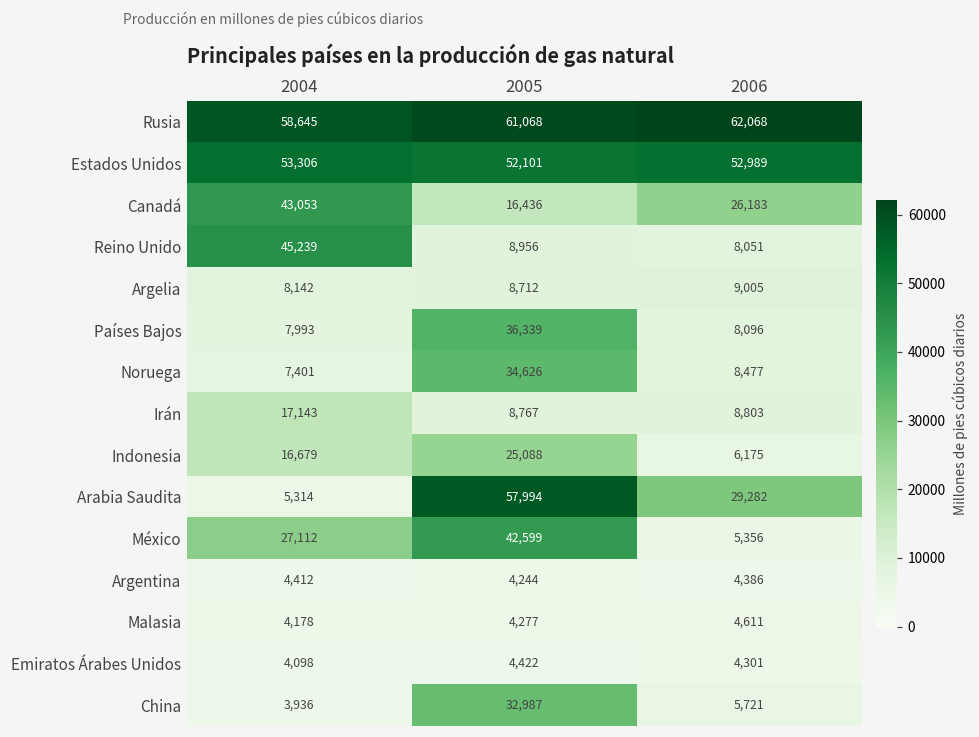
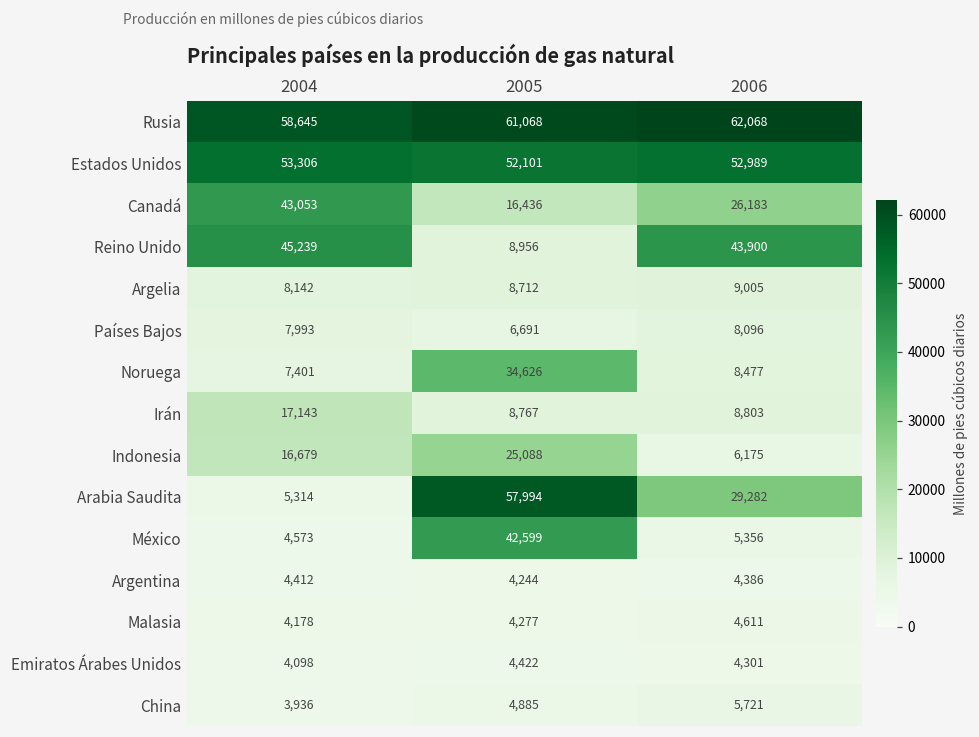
Reino Unido, 2006: 8,051 -> 43,900
Países Bajos, 2005: 36,339 -> 6,691
México, 2004: 27,112 -> 4,573
China, 2005: 32,987 -> 4,885
